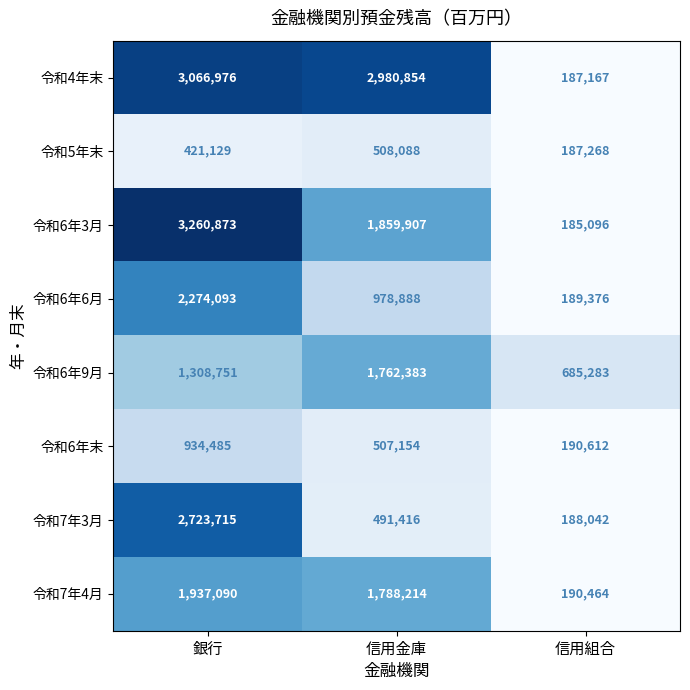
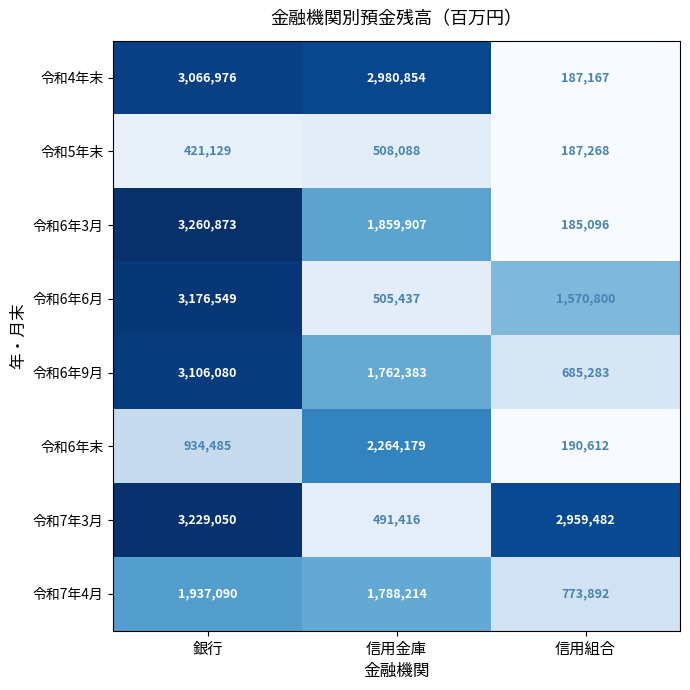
令和6年6月, 銀行: 2,274,093 -> 3,176,549
令和6年6月, 信用金庫: 978,888 -> 505,437
令和6年6月, 信用組合: 189,376 -> 1,570,800
令和6年9月, 銀行: 1,308,751 -> 3,106,080
令和6年末, 信用金庫: 507,154 -> 2,264,179
令和7年3月, 銀行: 2,723,715 -> 3,229,050
令和7年3月, 信用組合: 188,042 -> 2,959,482
令和7年4月, 信用組合: 190,464 -> 773,892
